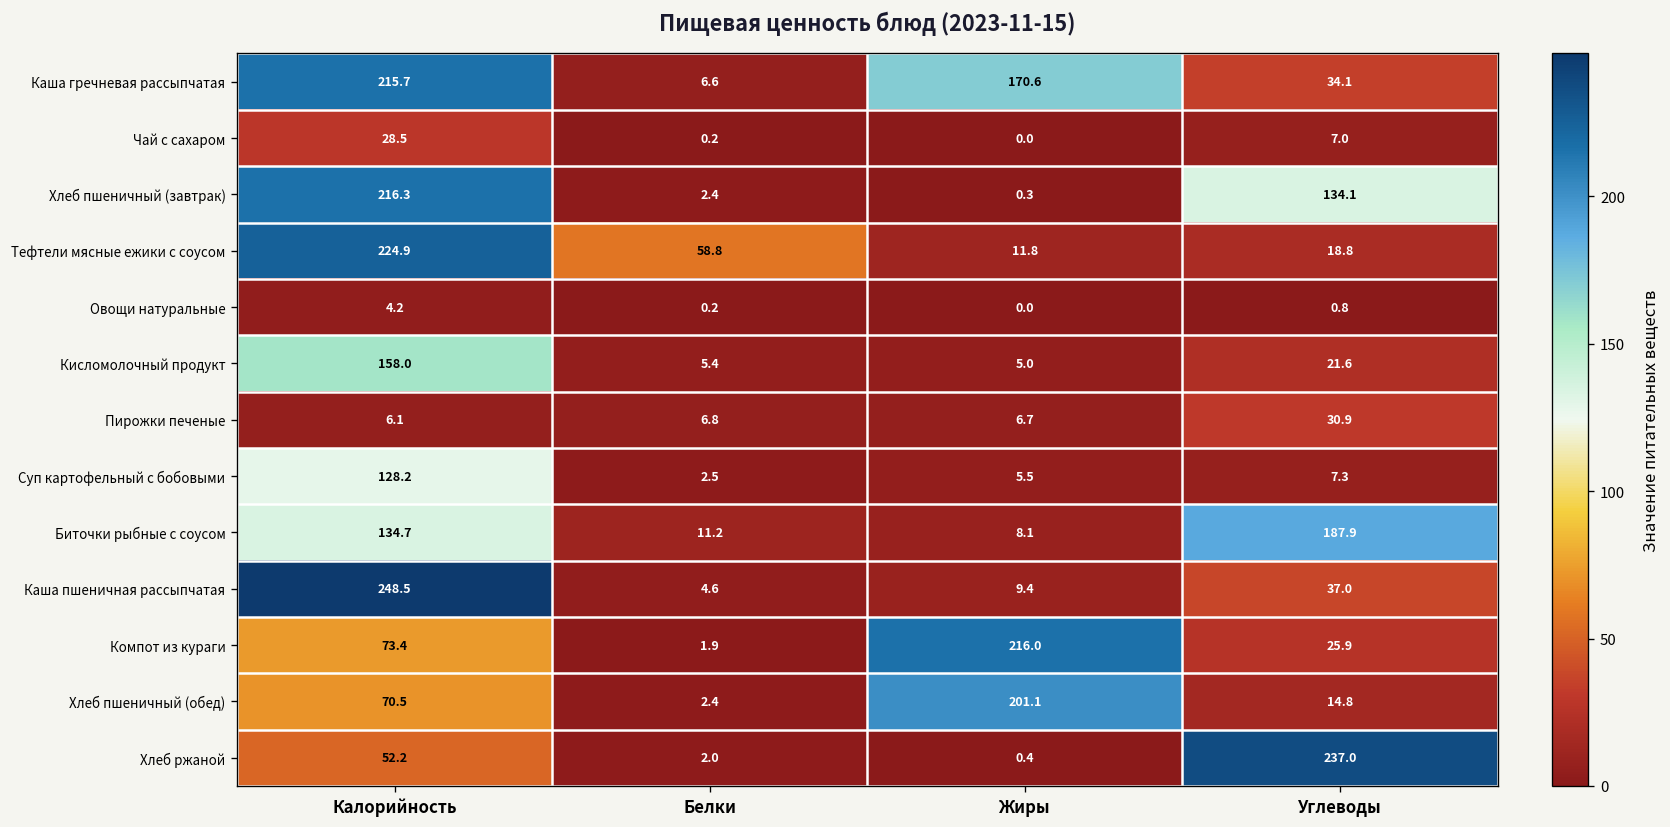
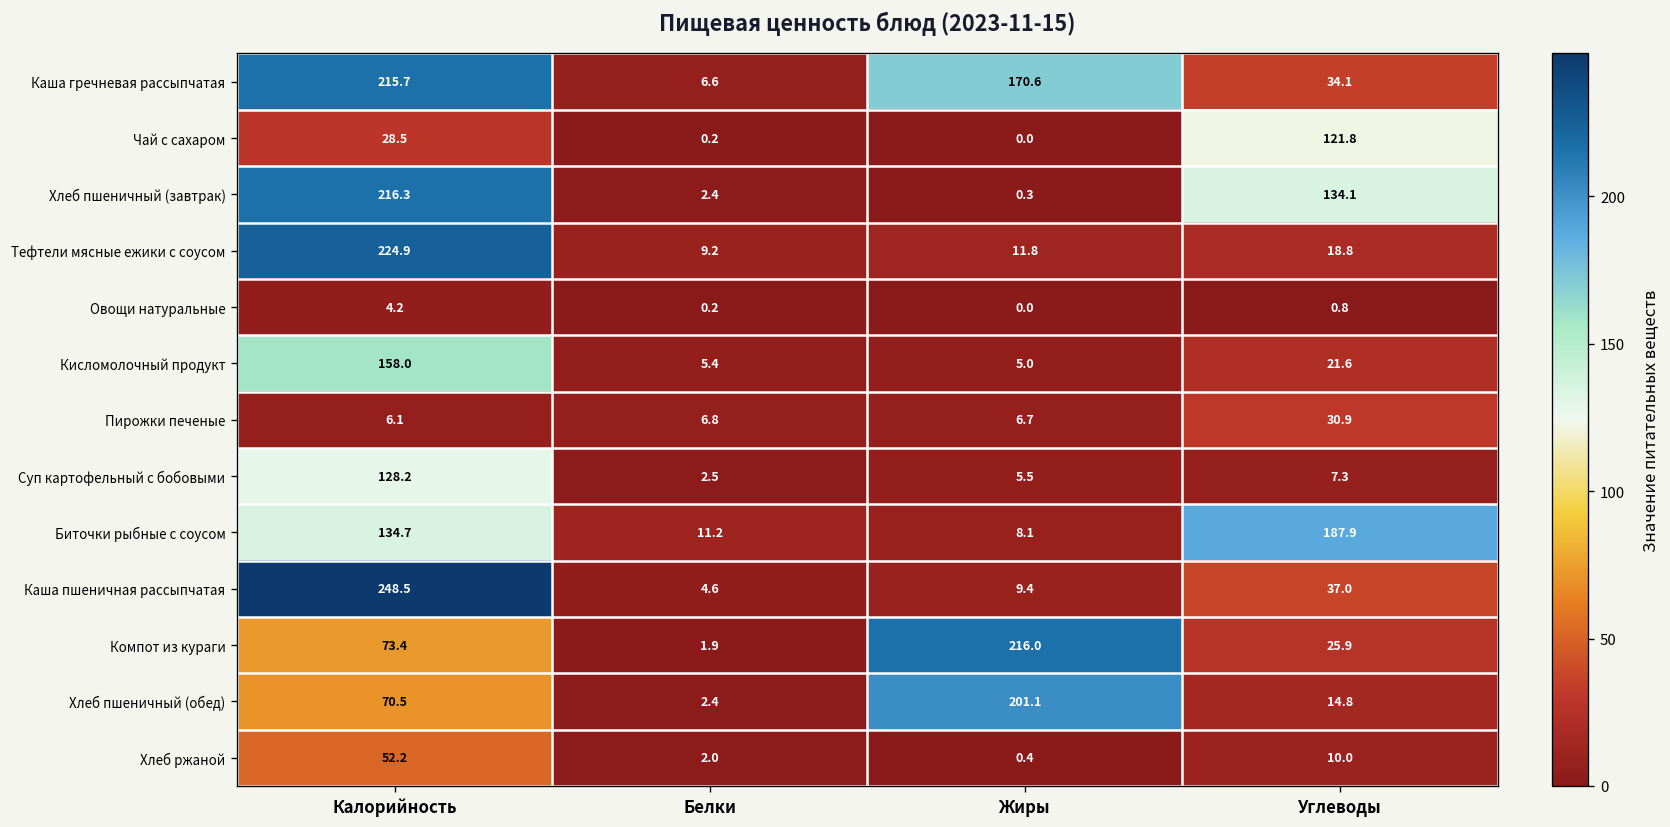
Чай с сахаром, Углеводы: 7.0 -> 121.8
Тефтели мясные ежики с соусом, Белки: 58.8 -> 9.2
Хлеб ржаной, Углеводы: 237.0 -> 10.0
